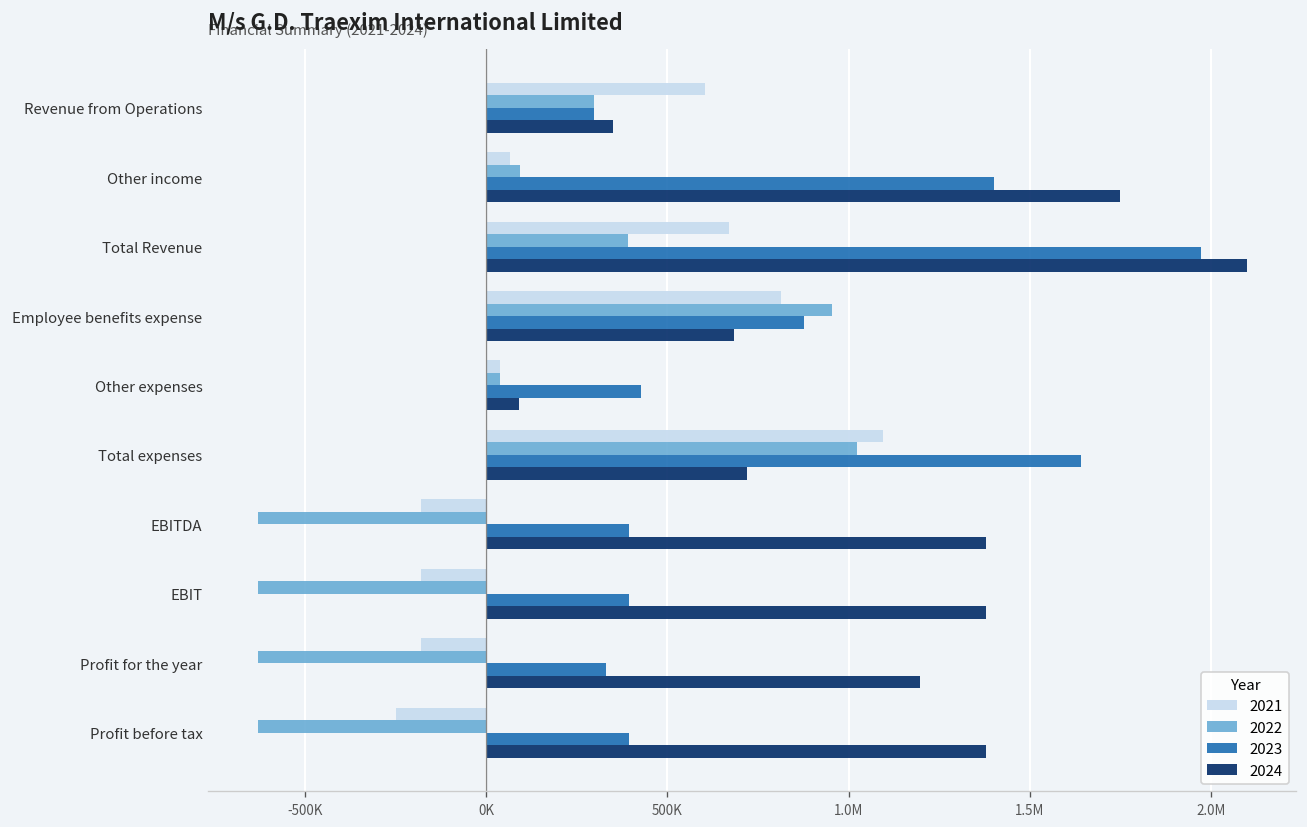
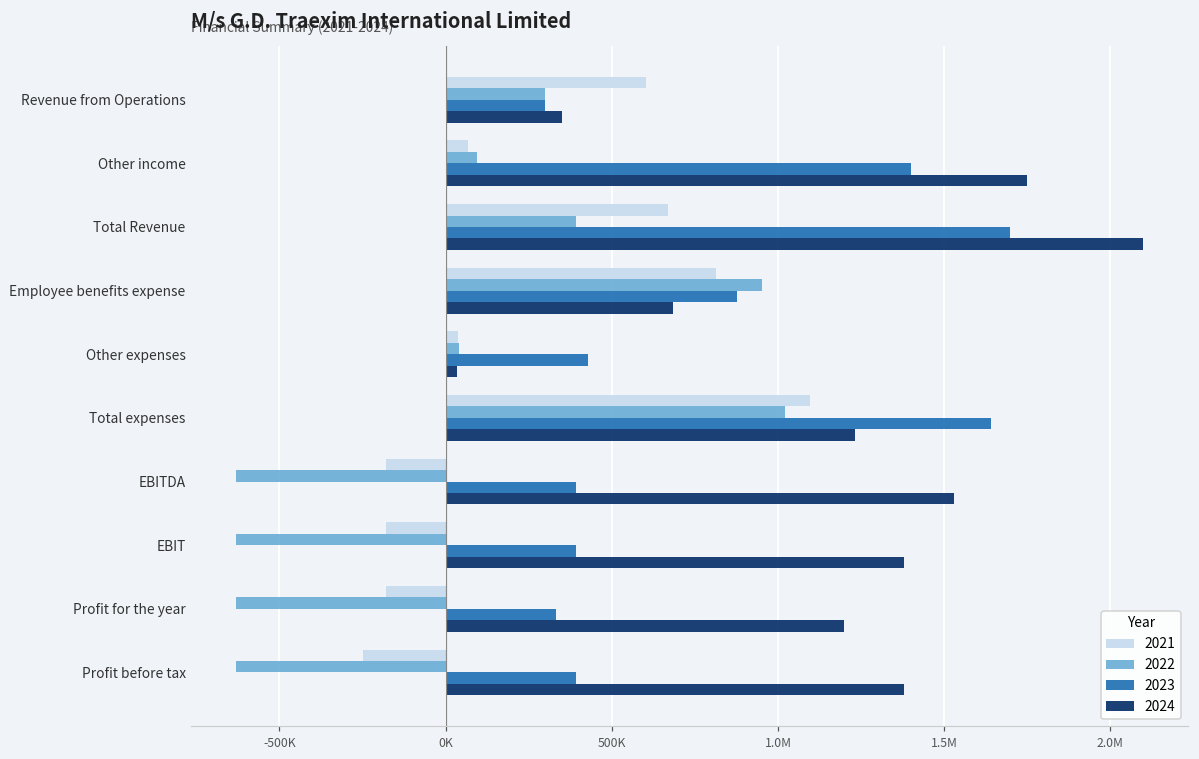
2023, Total Revenue: 1970000 -> 1700000
2024, Other expenses: 90000 -> 40000
2024, Total expenses: 720000 -> 1230000
2024, EBITDA: 1380000 -> 1530000
